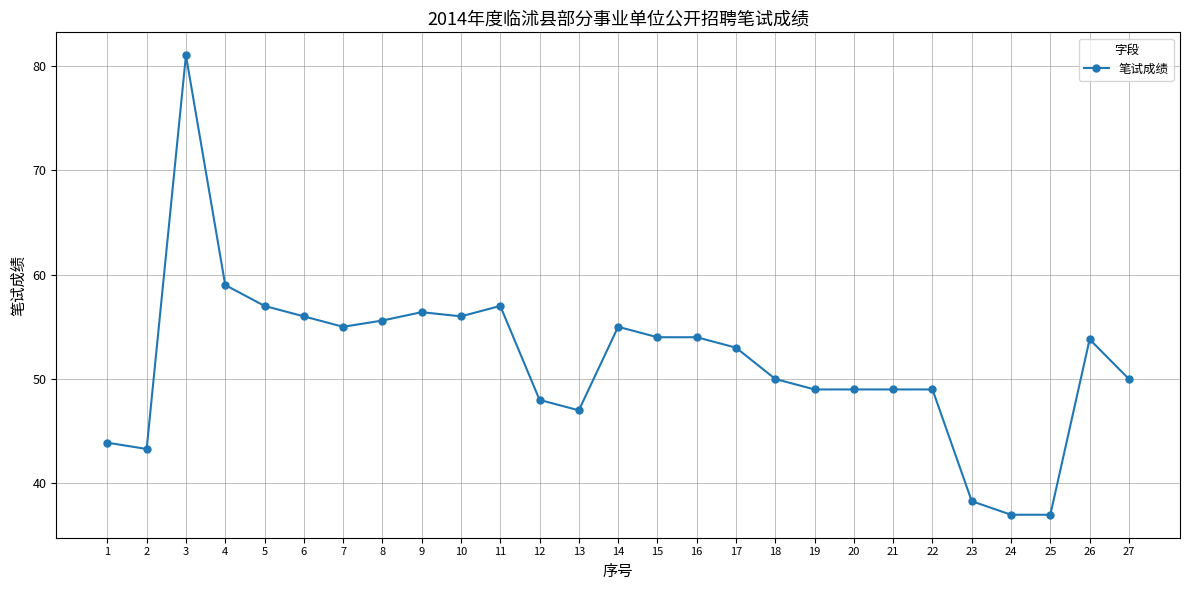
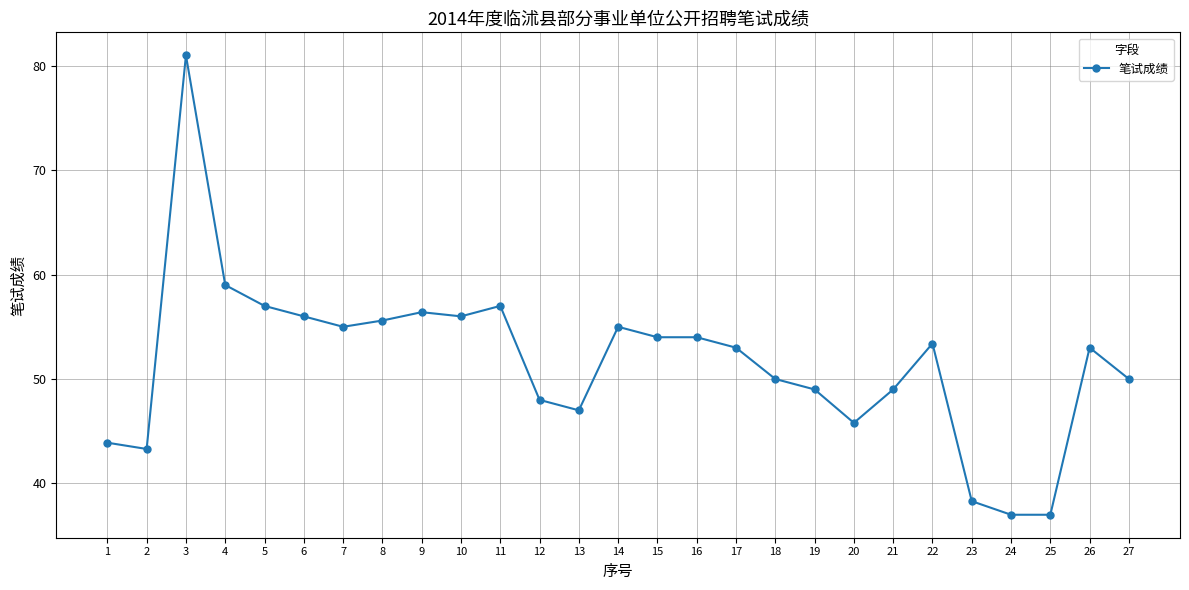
20: 49.0 -> 45.8
22: 49.0 -> 53.4
26: 53.8 -> 53.0
